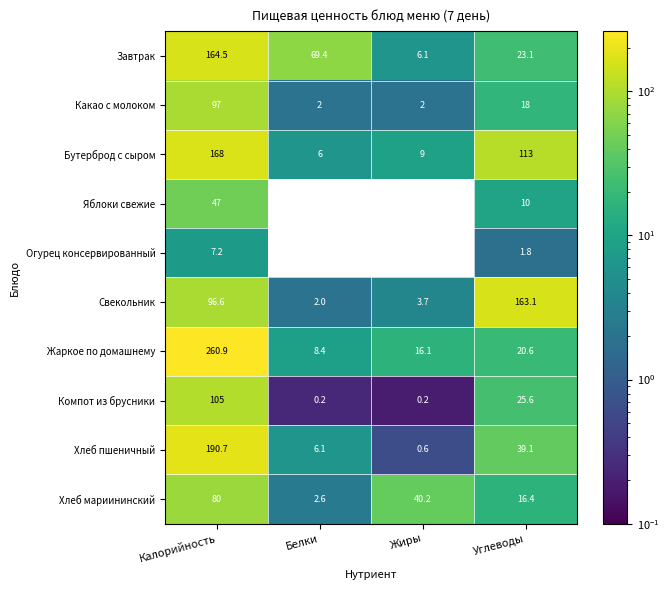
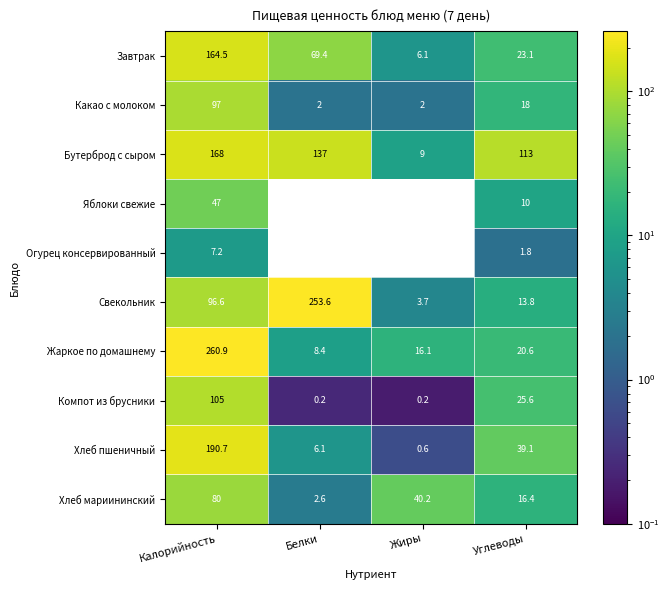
Бутерброд с сыром, Белки: 6 -> 137
Свекольник, Белки: 2.0 -> 253.6
Свекольник, Углеводы: 163.1 -> 13.8
